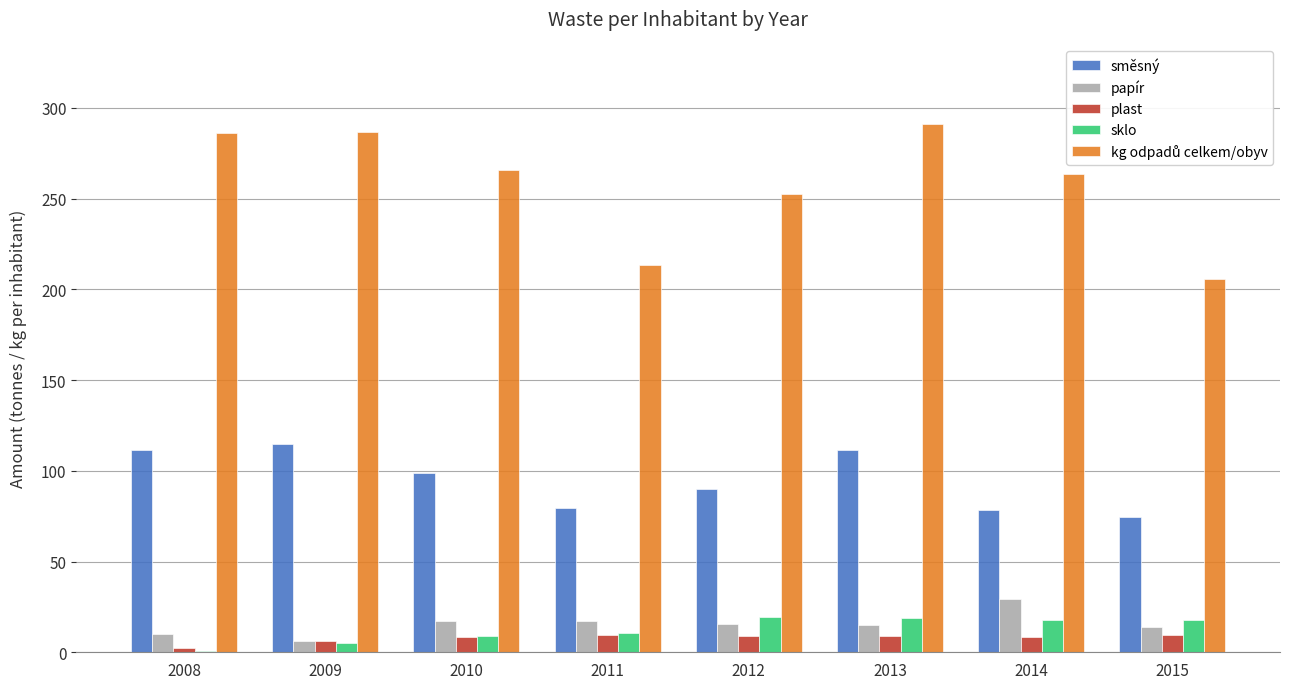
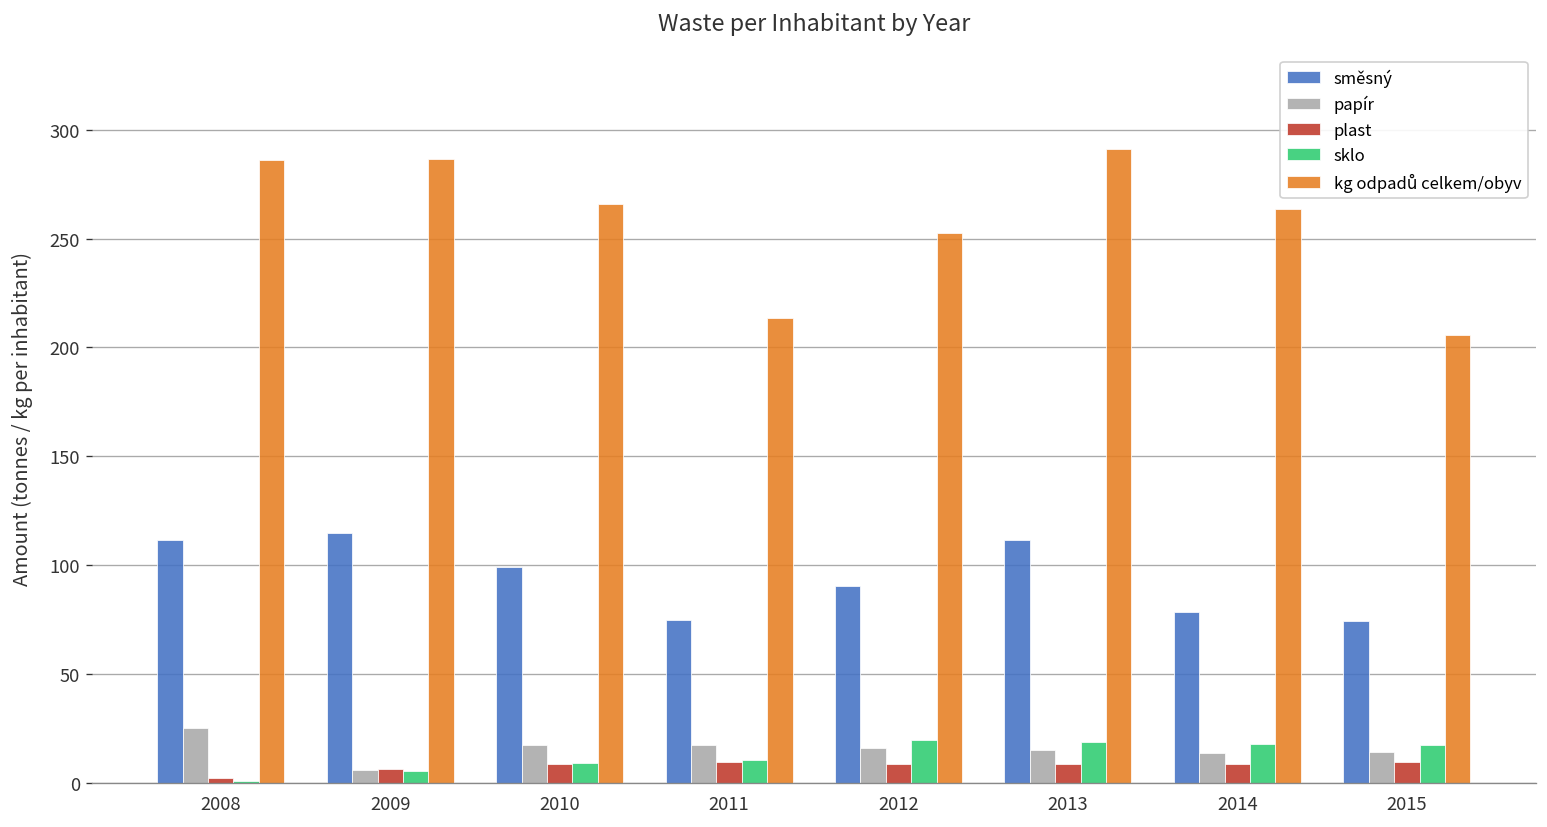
papír, 2008: 10 -> 25
směsný, 2011: 79 -> 75
papír, 2014: 29 -> 14
